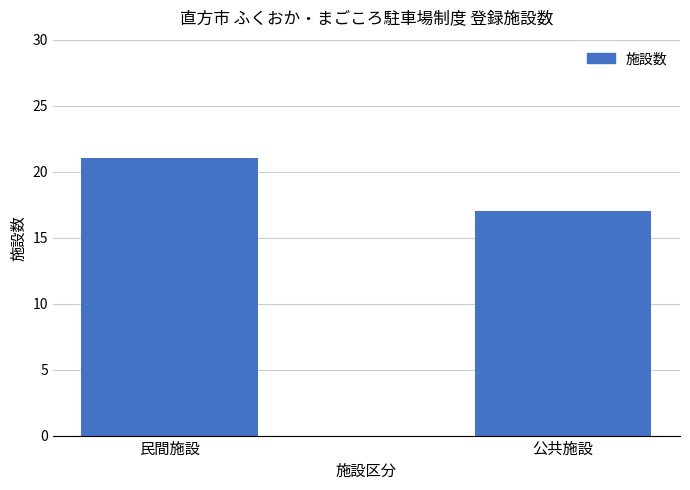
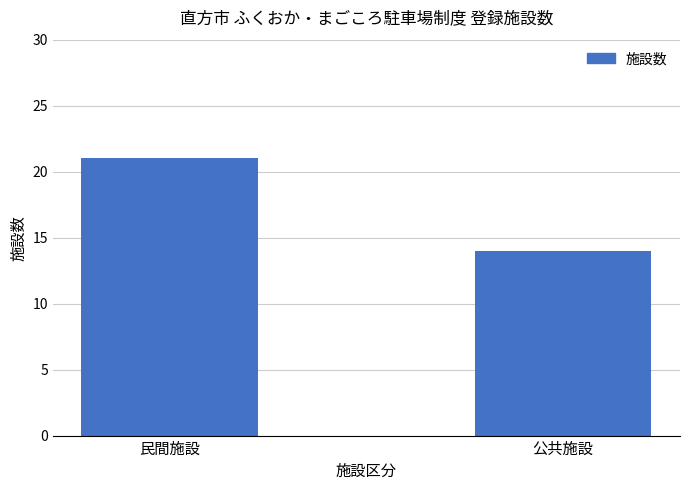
公共施設: 17 -> 14
